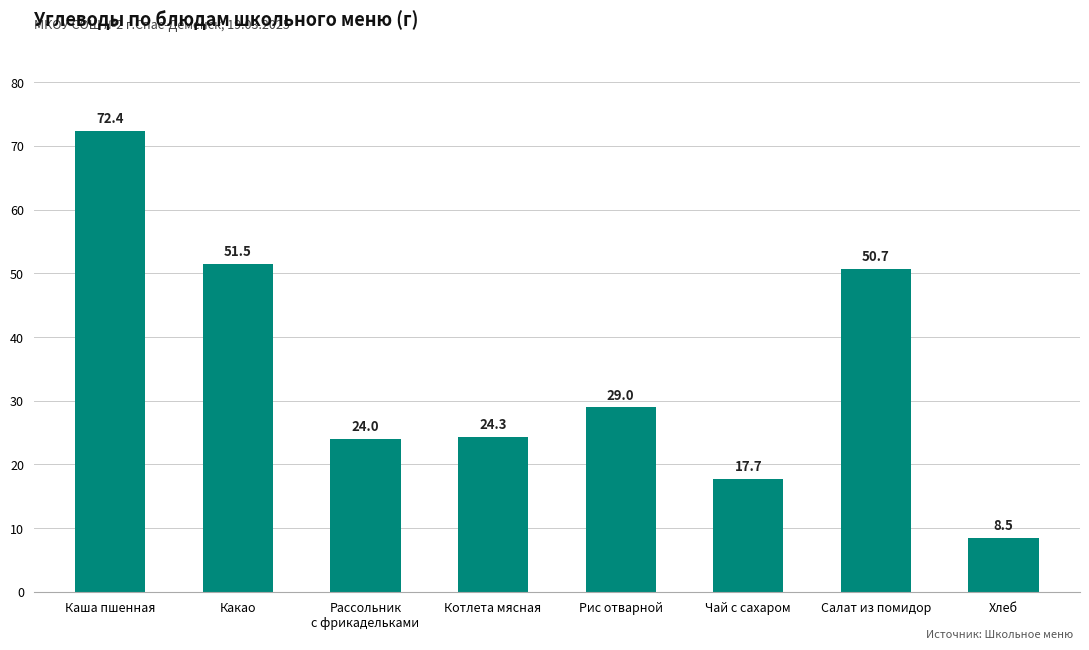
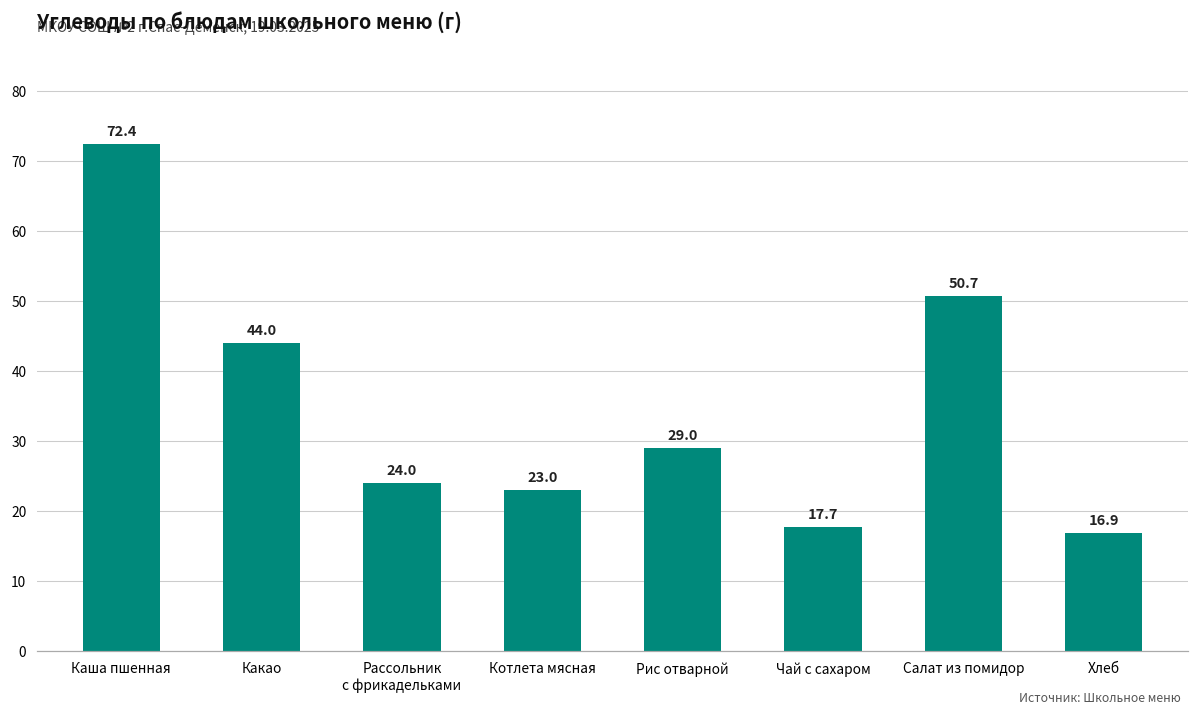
Какао: 51.5 -> 44.0
Котлета мясная: 24.3 -> 23.0
Хлеб: 8.5 -> 16.9
